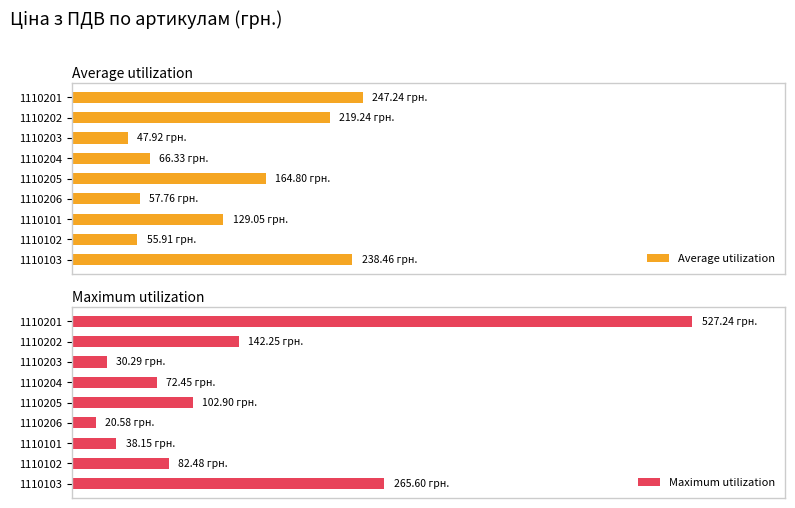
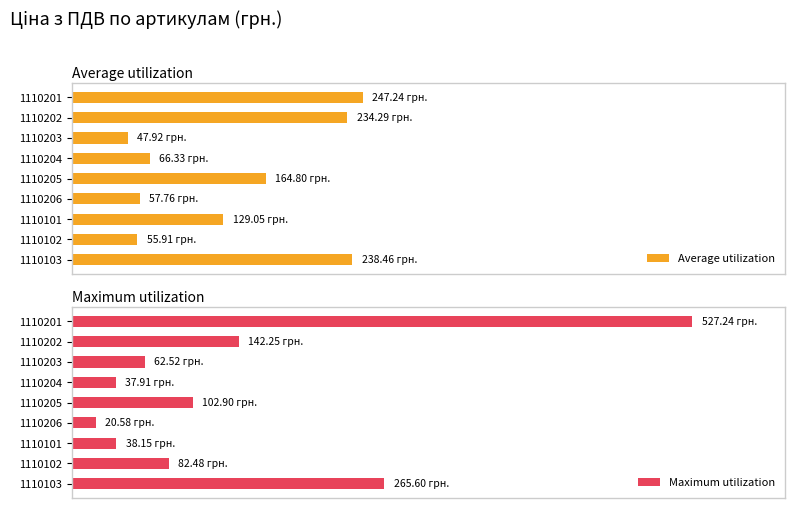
Average utilization, 1110202: 219.24 -> 234.29
Maximum utilization, 1110203: 30.29 -> 62.52
Maximum utilization, 1110204: 72.45 -> 37.91
